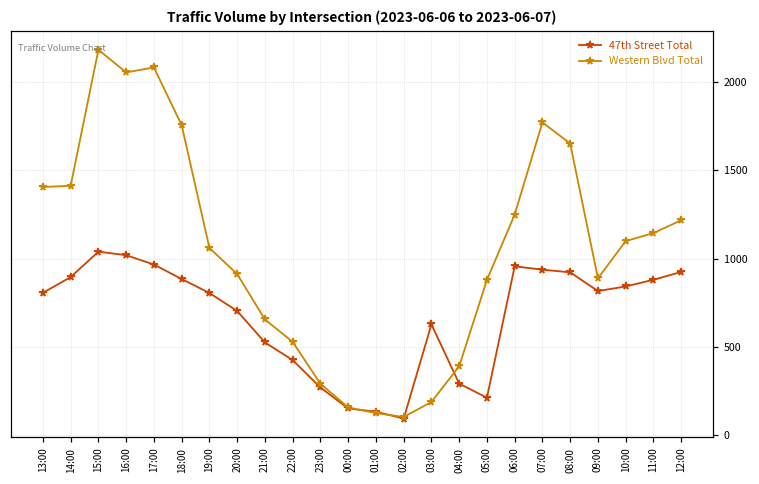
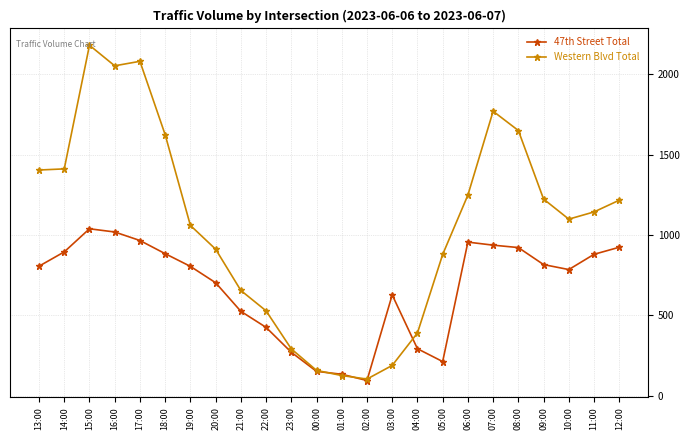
Western Blvd Total, 18:00: 1760 -> 1630
Western Blvd Total, 09:00: 890 -> 1220
47th Street Total, 10:00: 840 -> 790
